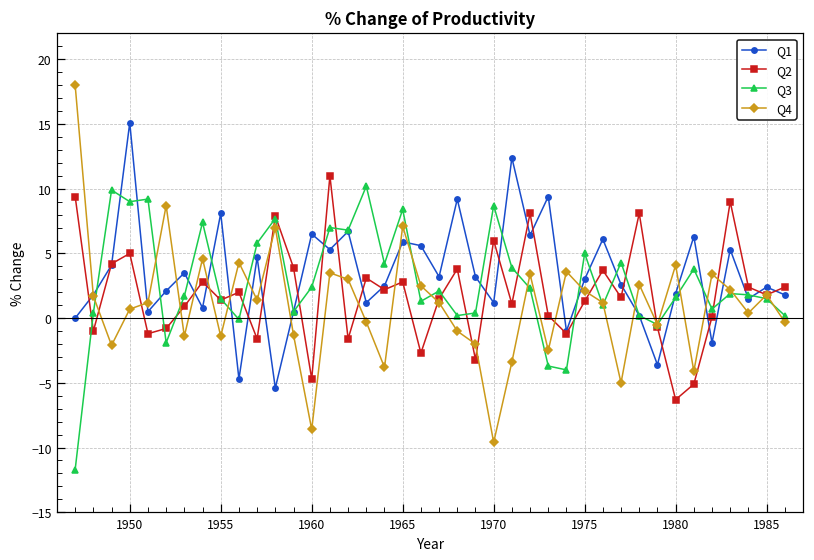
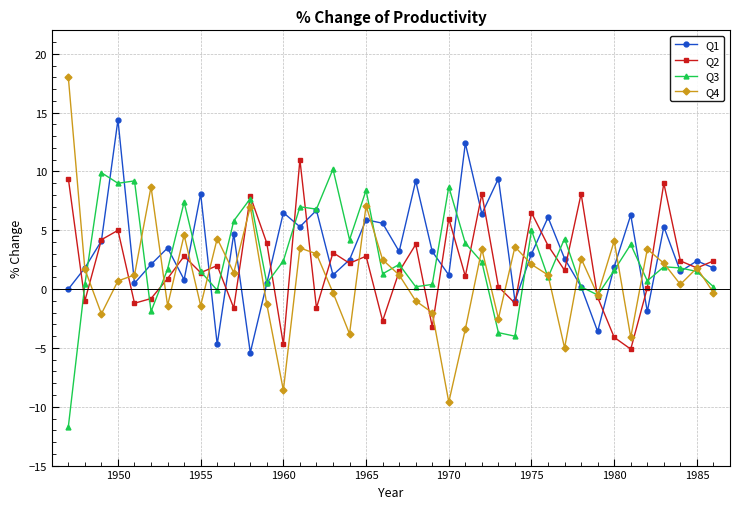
Q1, 1950: 15.1 -> 14.4
Q2, 1975: 1.3 -> 6.5
Q2, 1980: -6.3 -> -4.1
